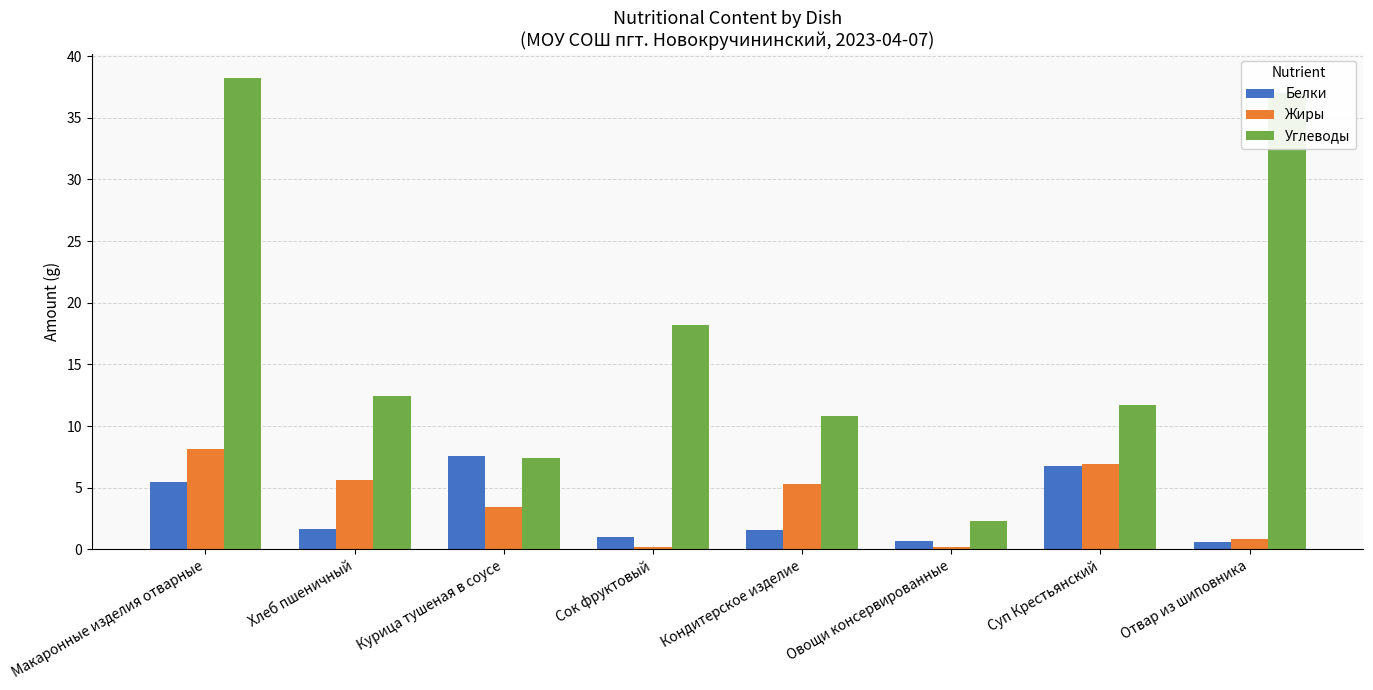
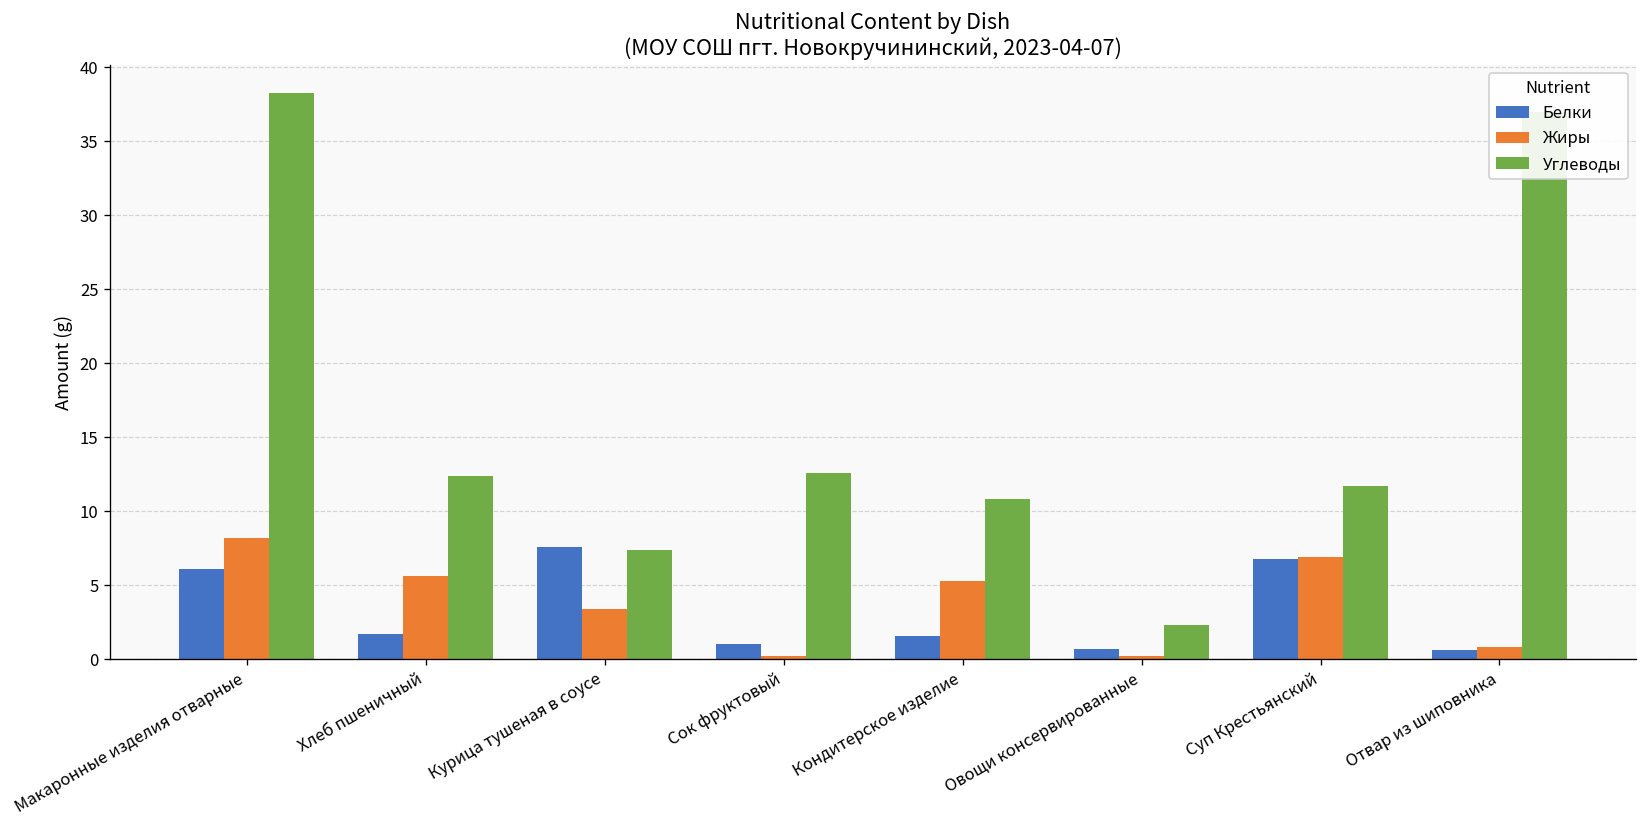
Белки, Макаронные изделия отварные: 5.5 -> 6.1
Углеводы, Сок фруктовый: 18.2 -> 12.6
